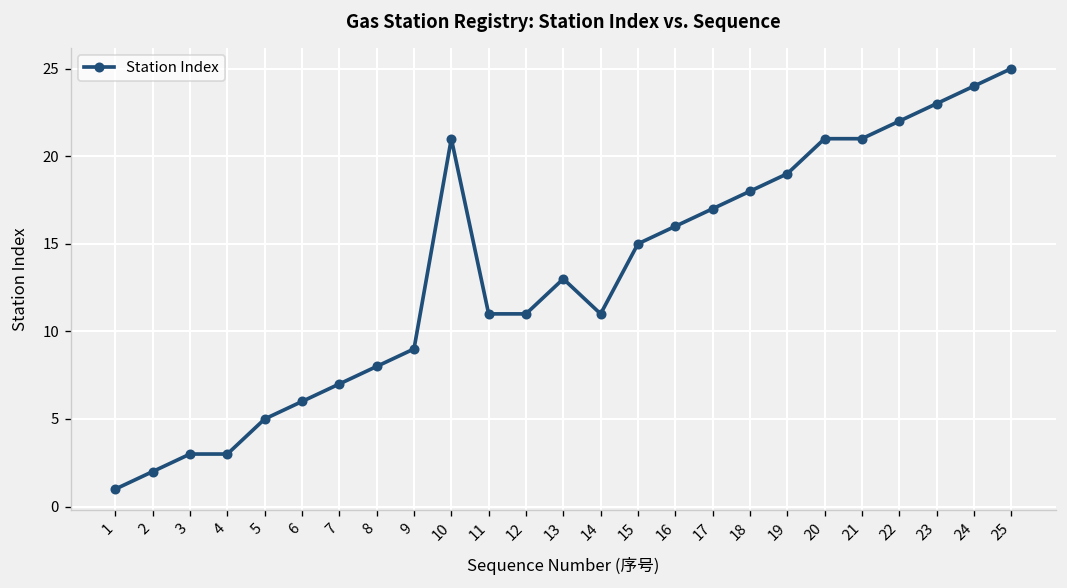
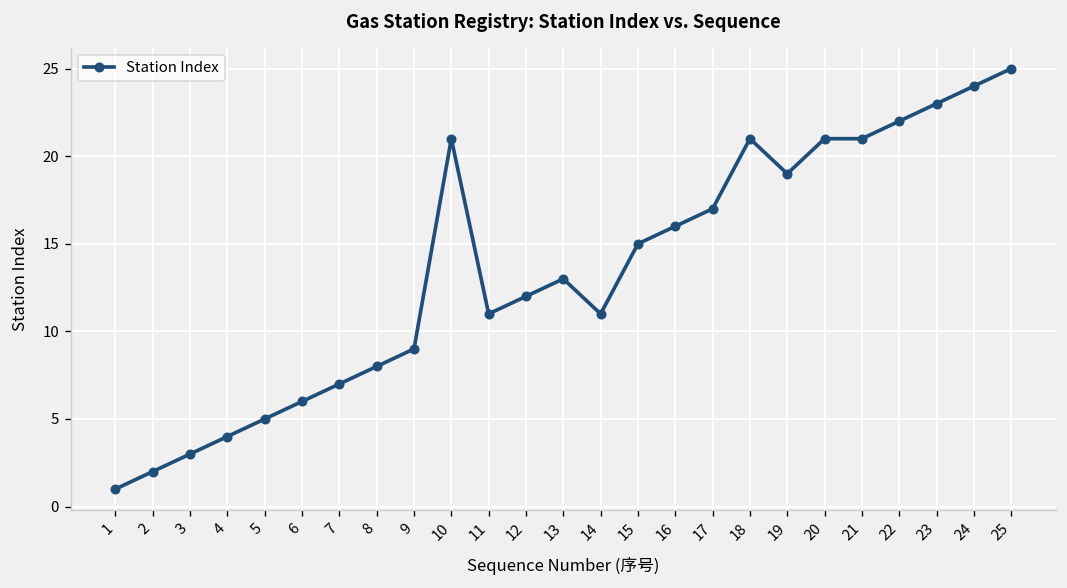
4: 3 -> 4
12: 11 -> 12
18: 18 -> 21
